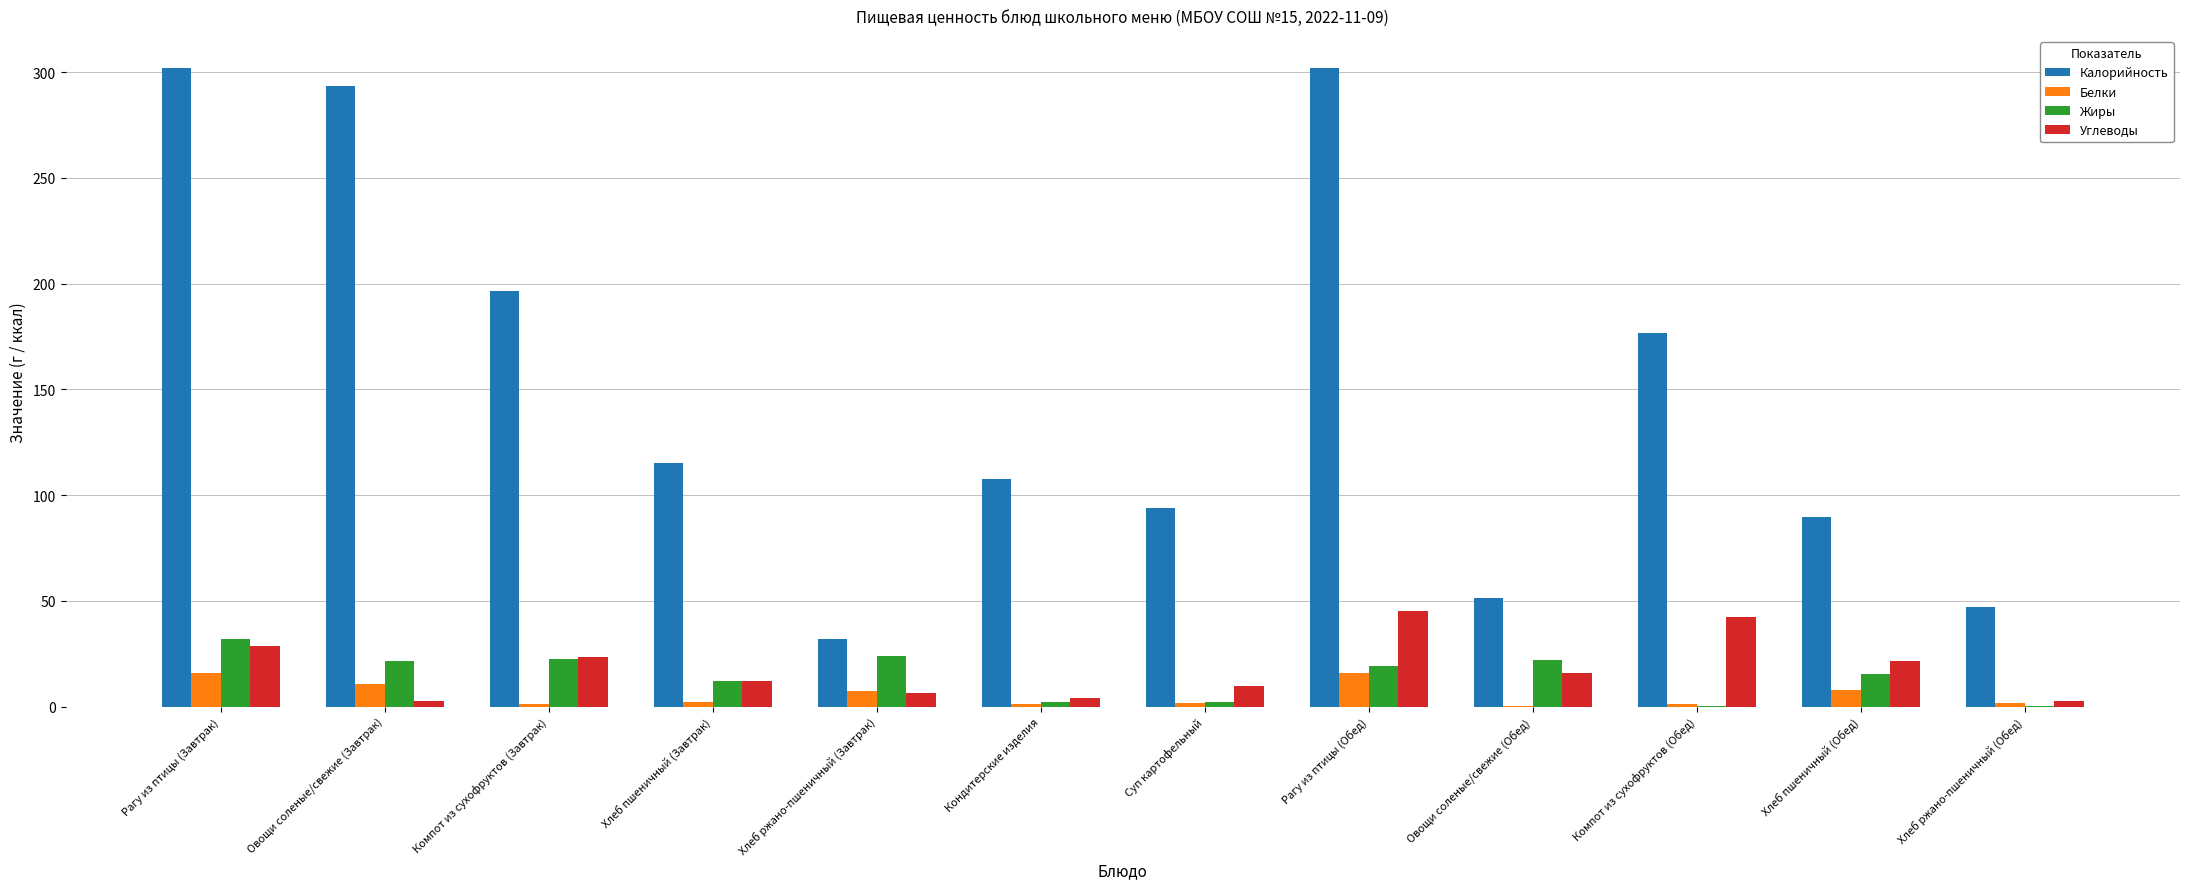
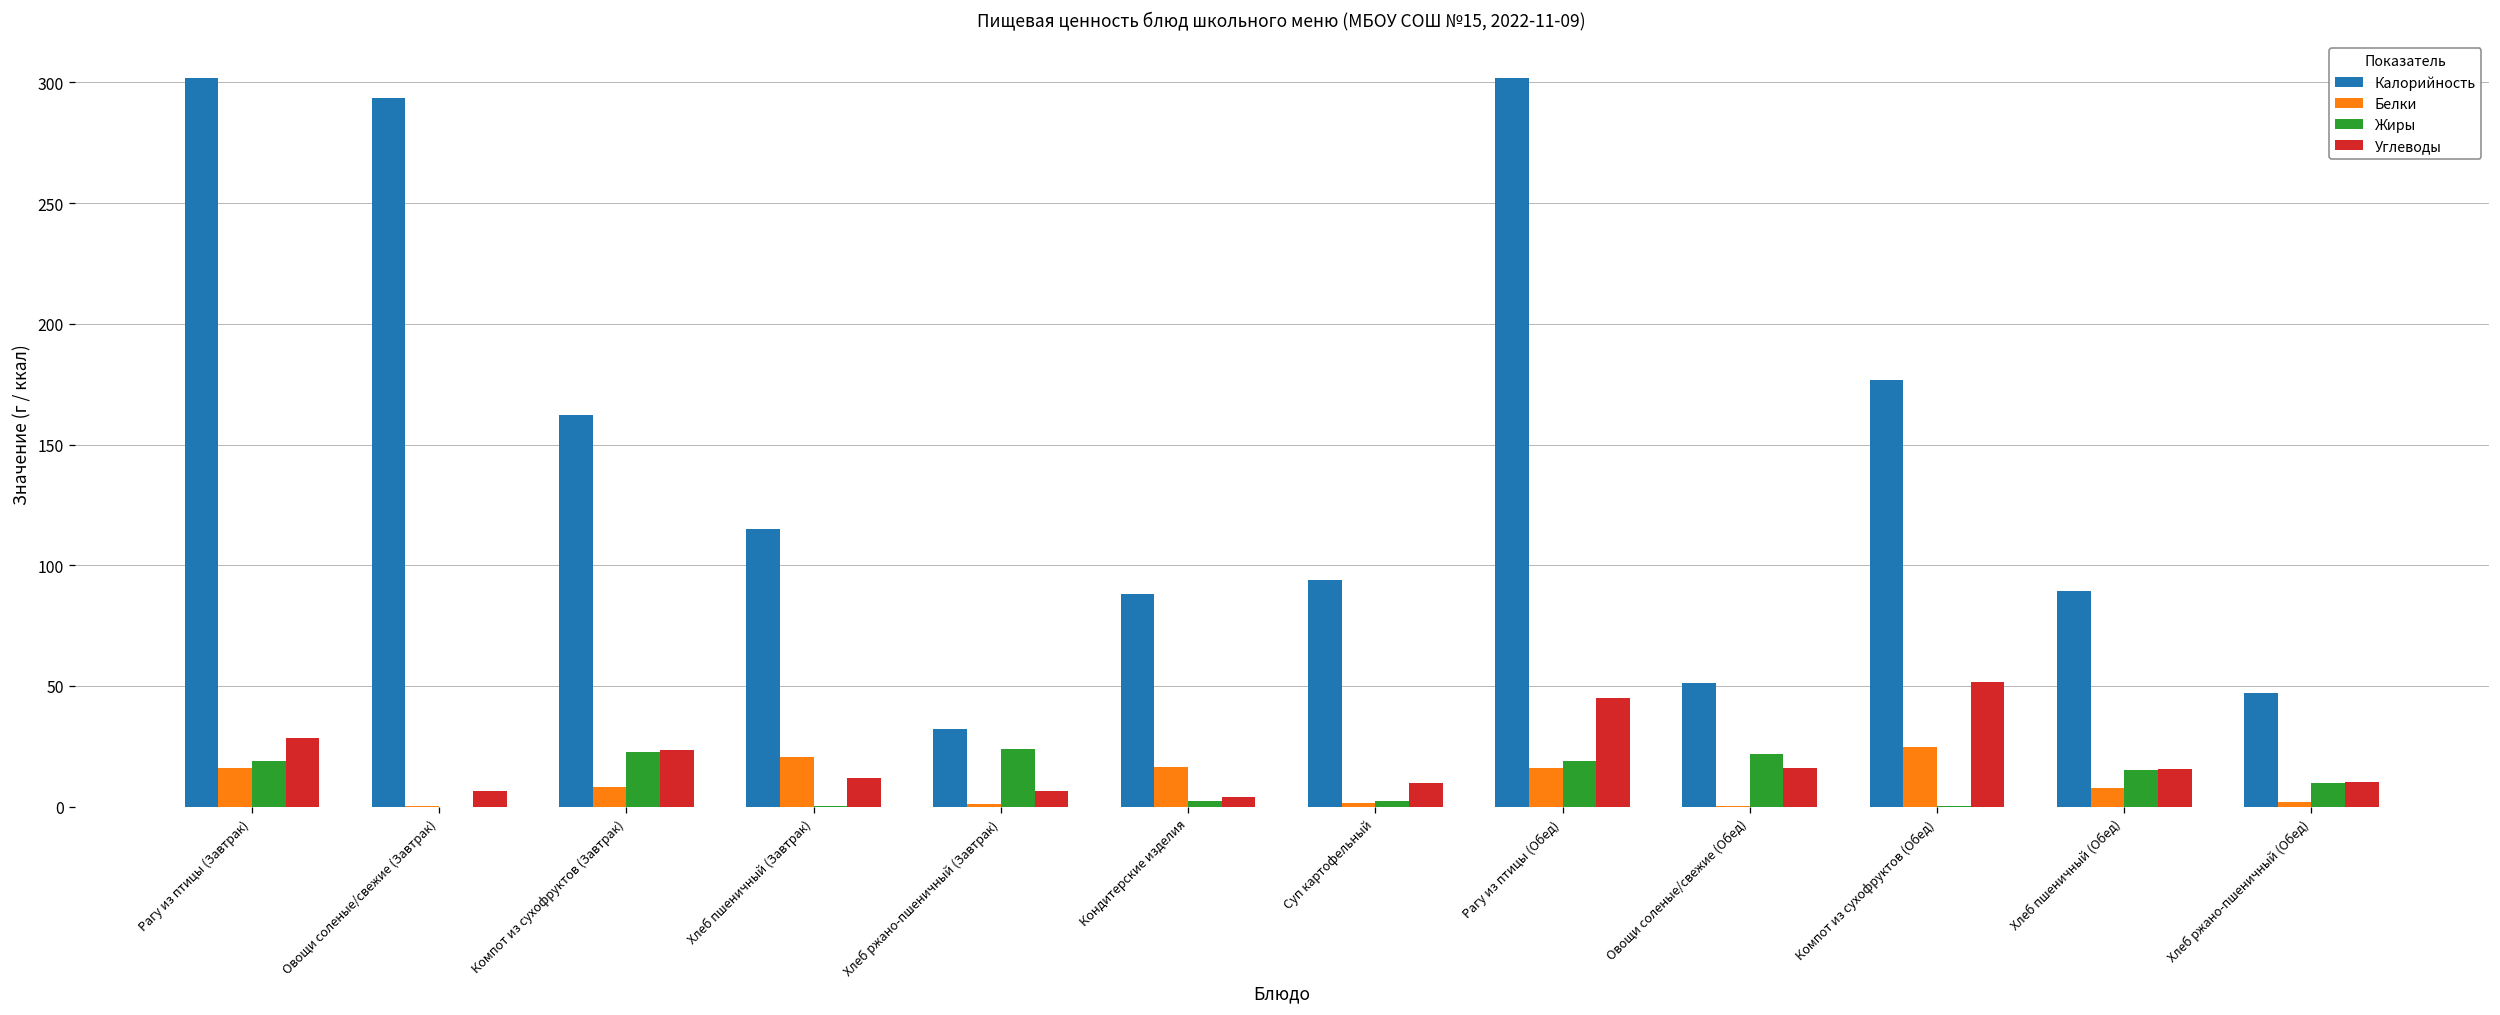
Жиры, Рагу из птицы (Завтрак): 32 -> 19
Белки, Овощи соленые/свежие (Завтрак): 11 -> 0
Жиры, Овощи соленые/свежие (Завтрак): 21 -> 0
Углеводы, Овощи соленые/свежие (Завтрак): 3 -> 7
Калорийность, Компот из сухофруктов (Завтрак): 196 -> 162
Белки, Компот из сухофруктов (Завтрак): 1 -> 8
Белки, Хлеб пшеничный (Завтрак): 2 -> 20
Жиры, Хлеб пшеничный (Завтрак): 12 -> 0
Белки, Хлеб ржано-пшеничный (Завтрак): 7 -> 1
Калорийность, Кондитерские изделия: 108 -> 88
Белки, Кондитерские изделия: 1 -> 17
Белки, Компот из сухофруктов (Обед): 1 -> 25
Углеводы, Компот из сухофруктов (Обед): 43 -> 52
Углеводы, Хлеб пшеничный (Обед): 22 -> 16
Жиры, Хлеб ржано-пшеничный (Обед): 0 -> 10
Углеводы, Хлеб ржано-пшеничный (Обед): 3 -> 10
